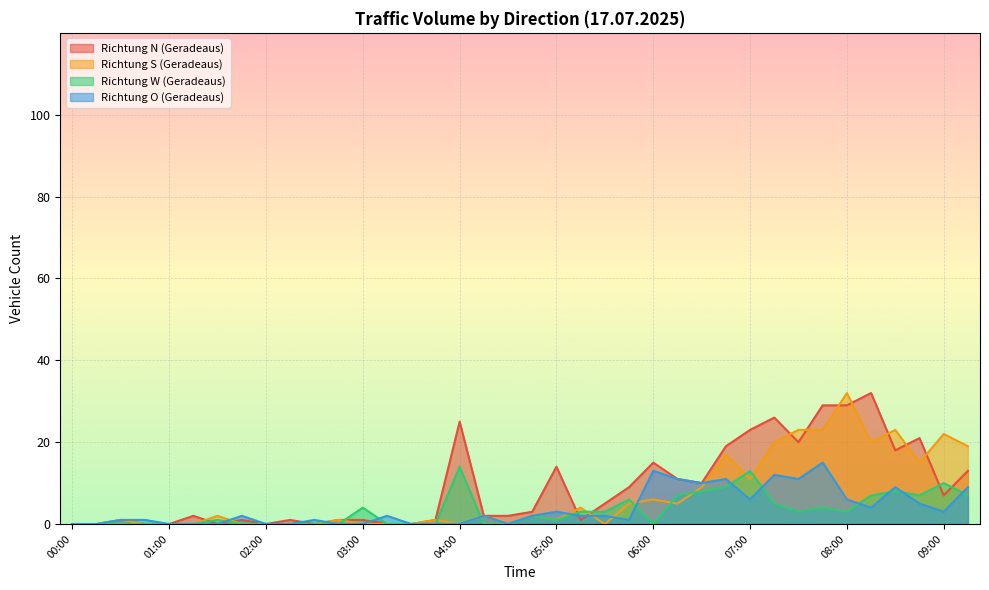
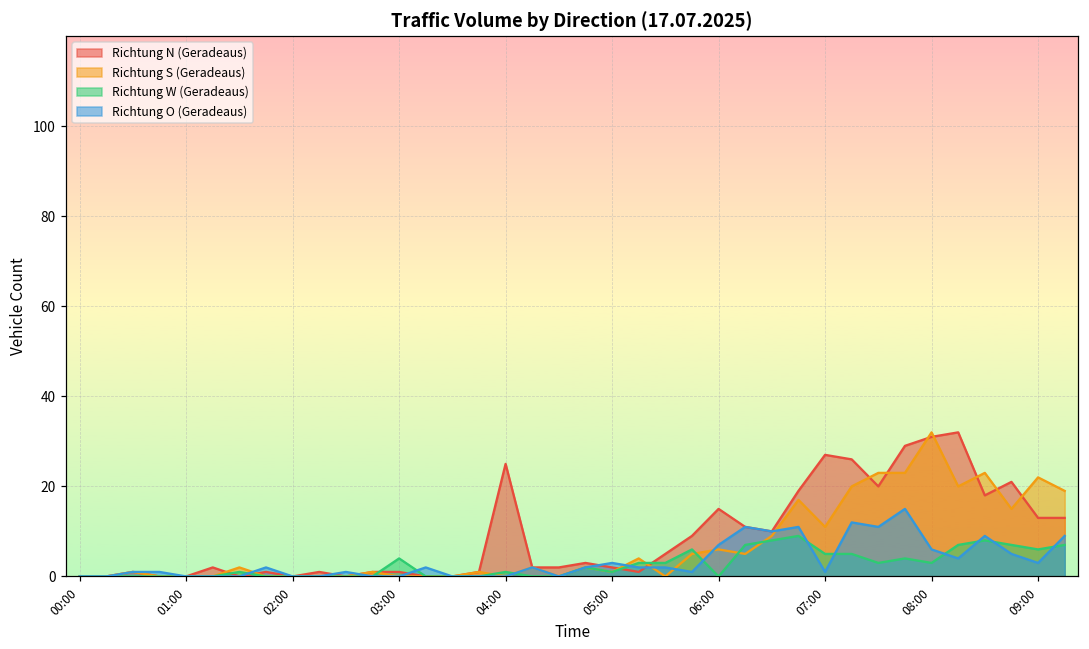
Richtung W (Geradeaus), 04:00: 14 -> 1
Richtung N (Geradeaus), 05:00: 14 -> 2
Richtung O (Geradeaus), 06:00: 13 -> 7
Richtung N (Geradeaus), 07:00: 23 -> 27
Richtung W (Geradeaus), 07:00: 13 -> 5
Richtung O (Geradeaus), 07:00: 6 -> 1
Richtung N (Geradeaus), 08:00: 29 -> 31
Richtung N (Geradeaus), 09:00: 7 -> 13
Richtung W (Geradeaus), 09:00: 10 -> 6
